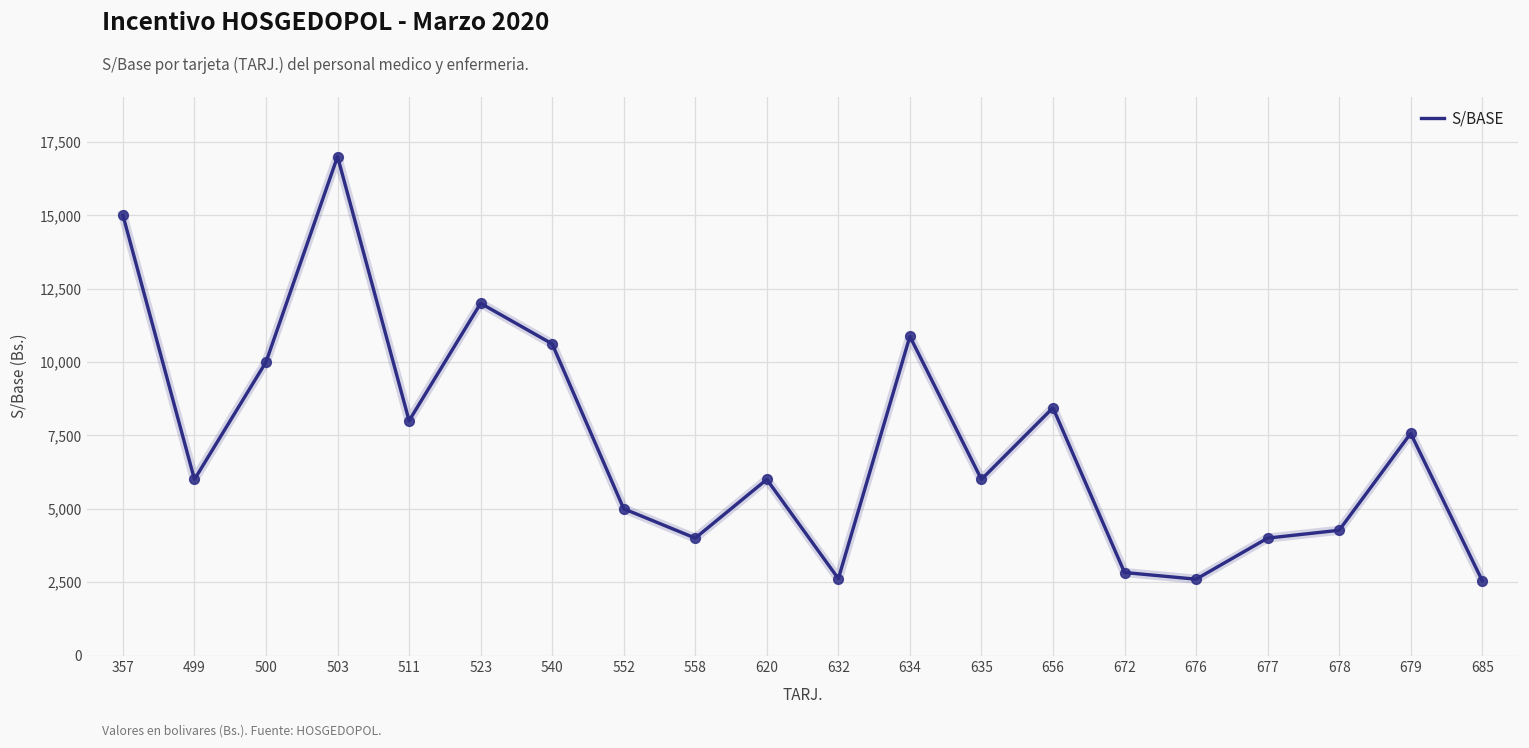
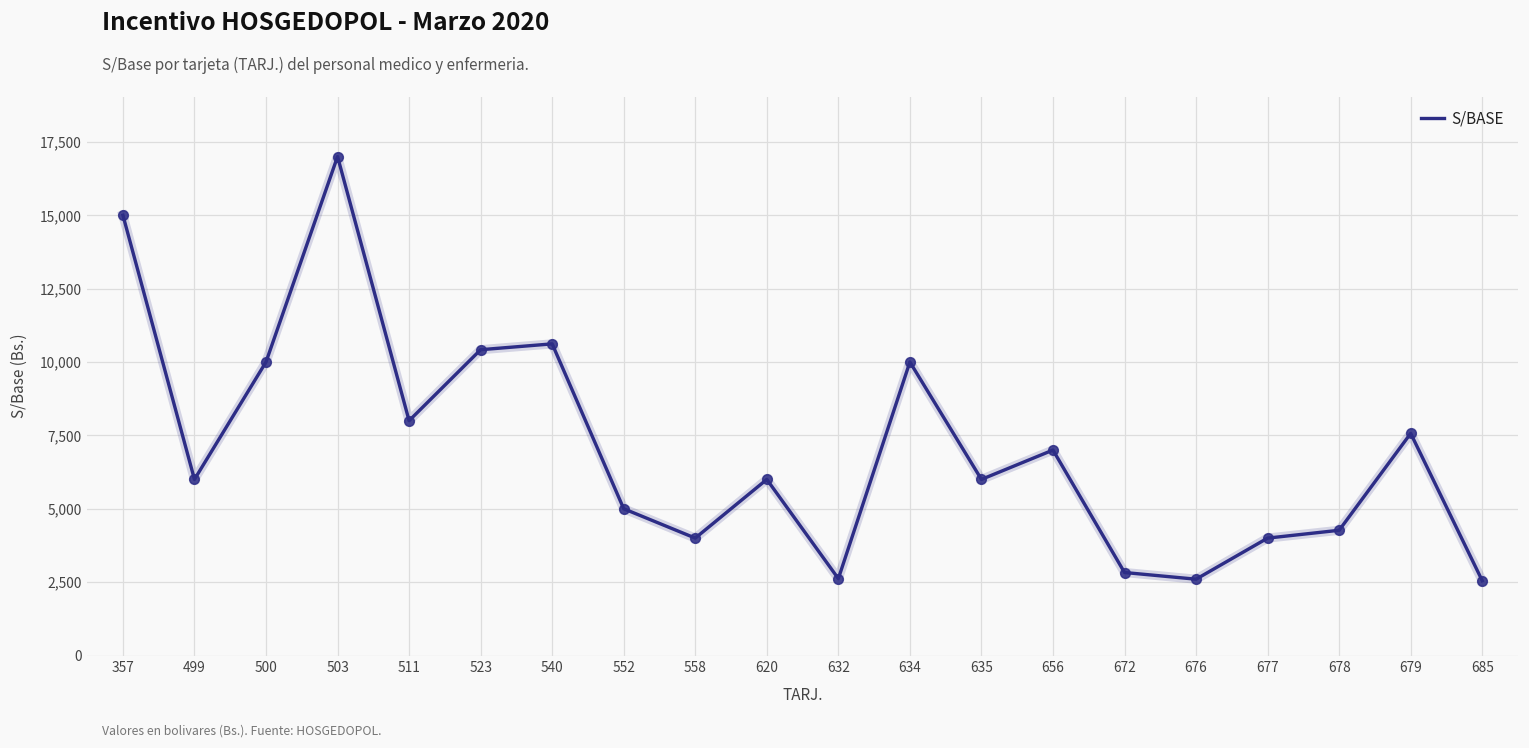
523: 12,000 -> 10,400
634: 10,900 -> 10,000
656: 8,400 -> 7,000
